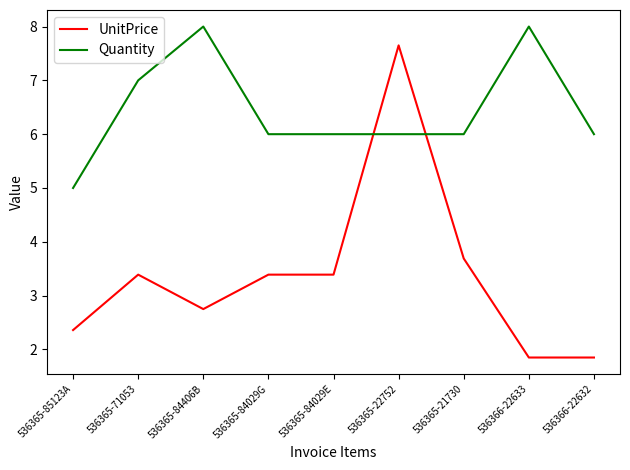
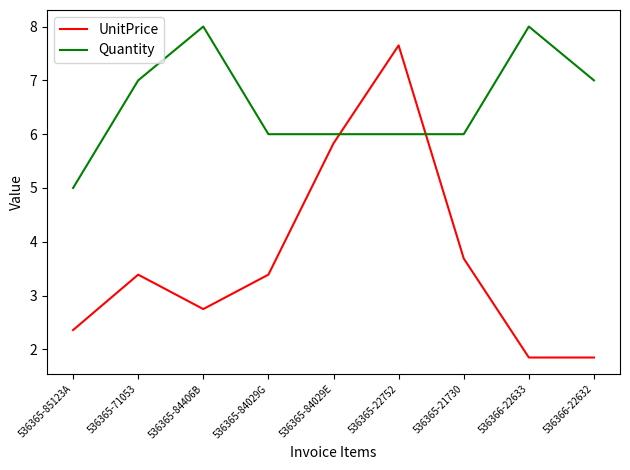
UnitPrice, 536365-84029E: 3.4 -> 5.8
Quantity, 536366-22632: 6 -> 7
